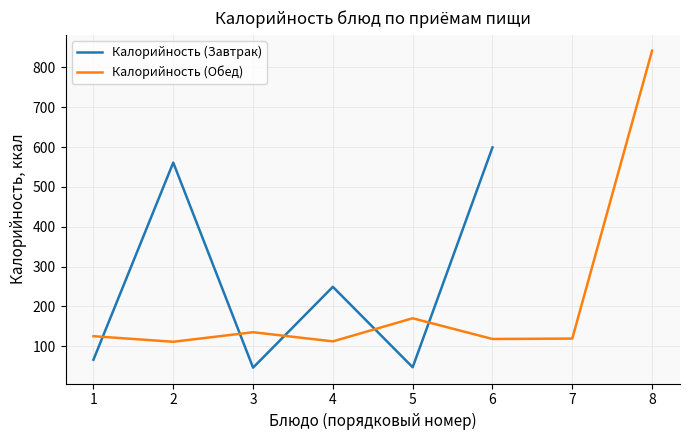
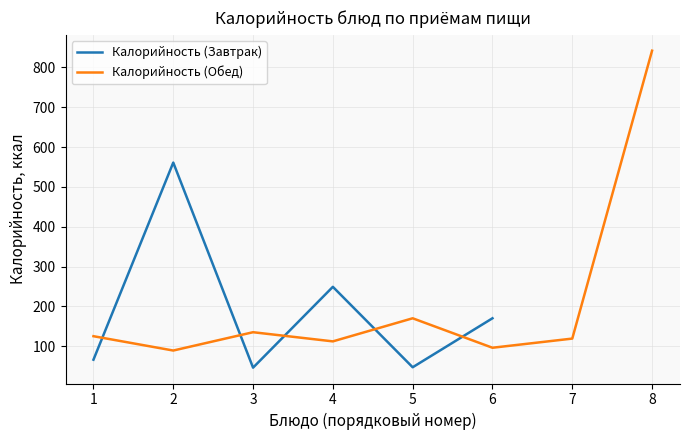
Калорийность (Обед), 2: 110 -> 90
Калорийность (Завтрак), 6: 600 -> 170
Калорийность (Обед), 6: 120 -> 100
